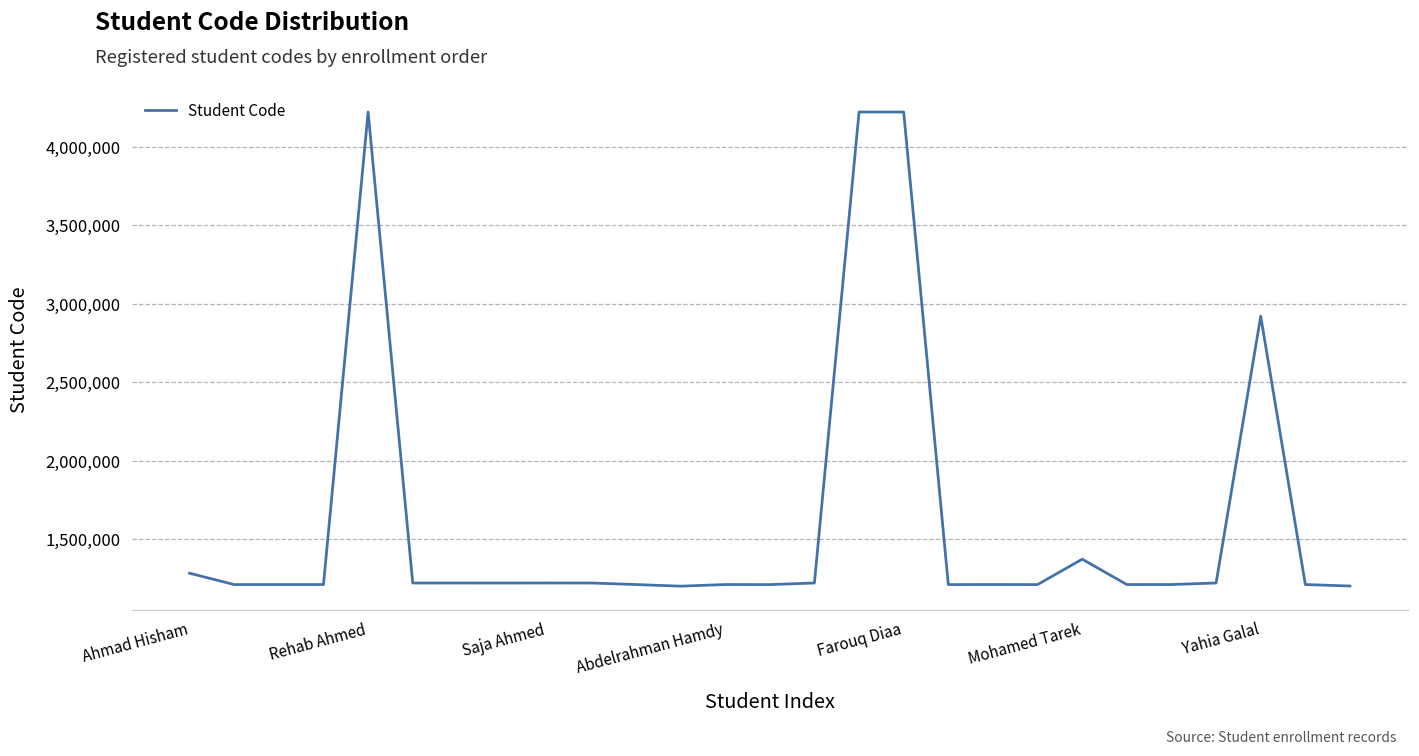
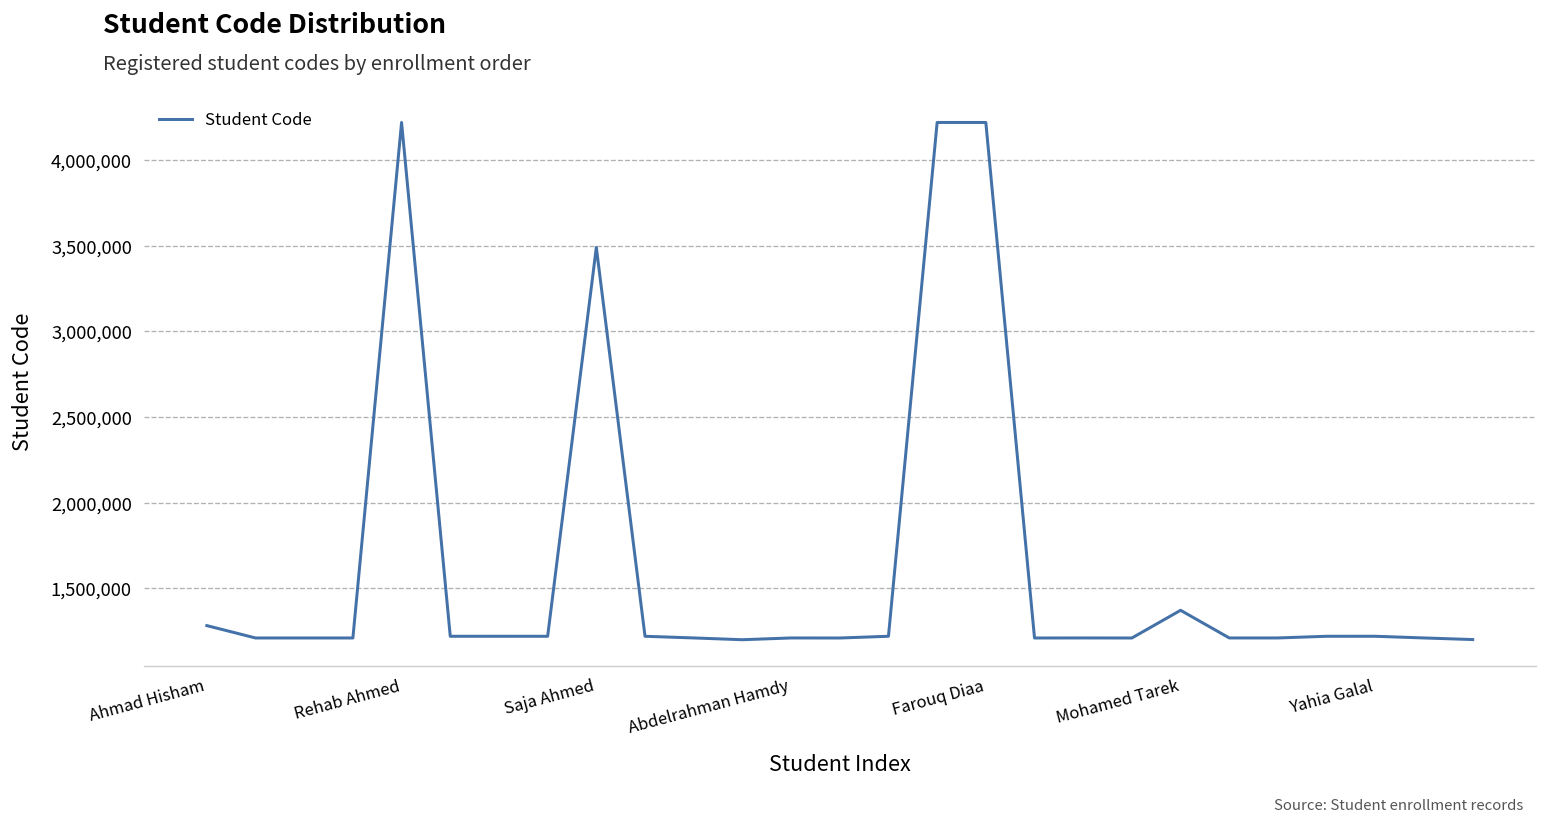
Saja Ahmed: 1,220,000 -> 3,490,000
Yahia Galal: 2,920,000 -> 1,220,000
